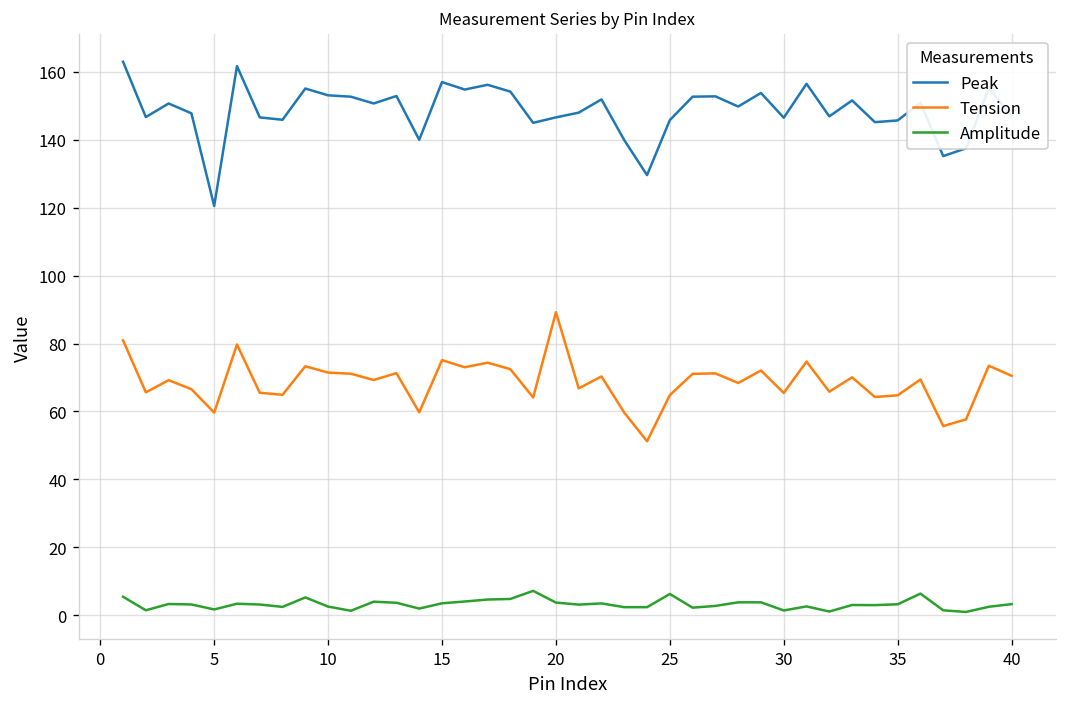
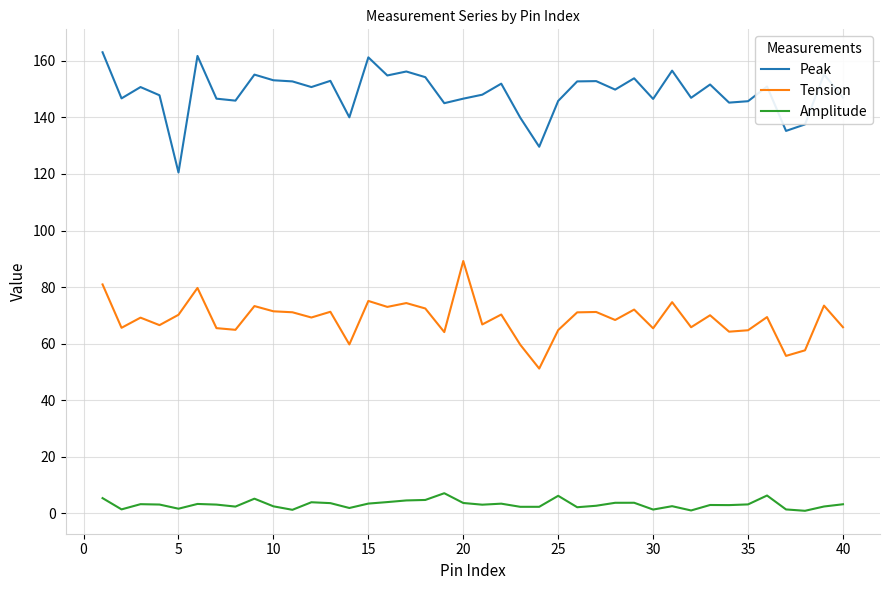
Tension, 5: 60 -> 70
Peak, 15: 157 -> 161
Tension, 40: 70 -> 66
